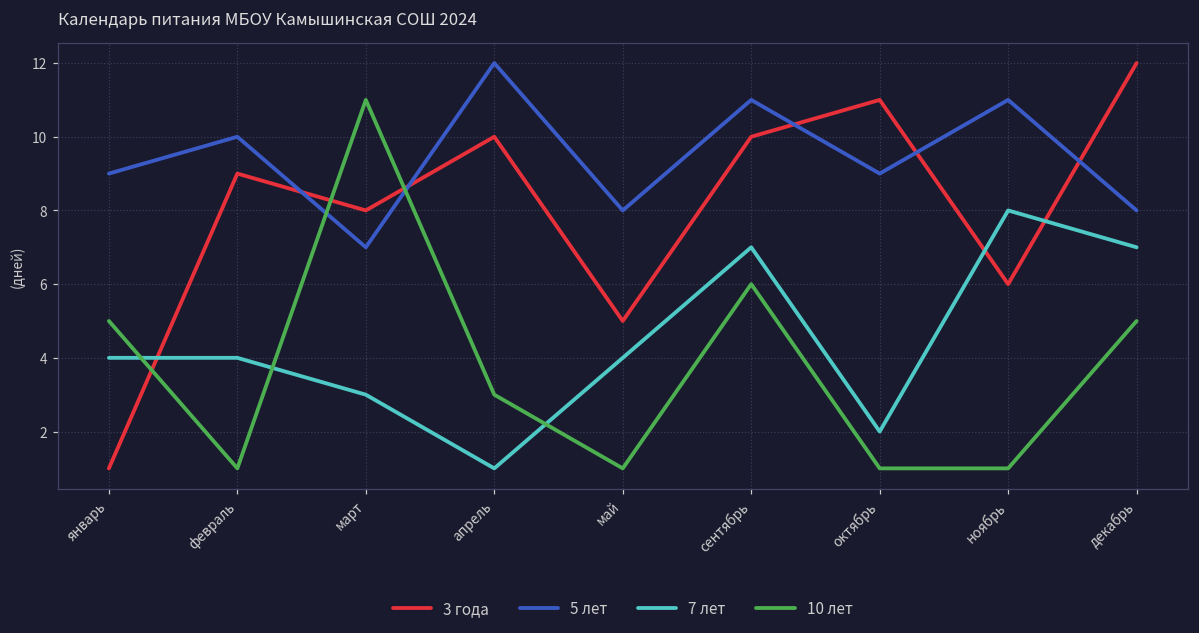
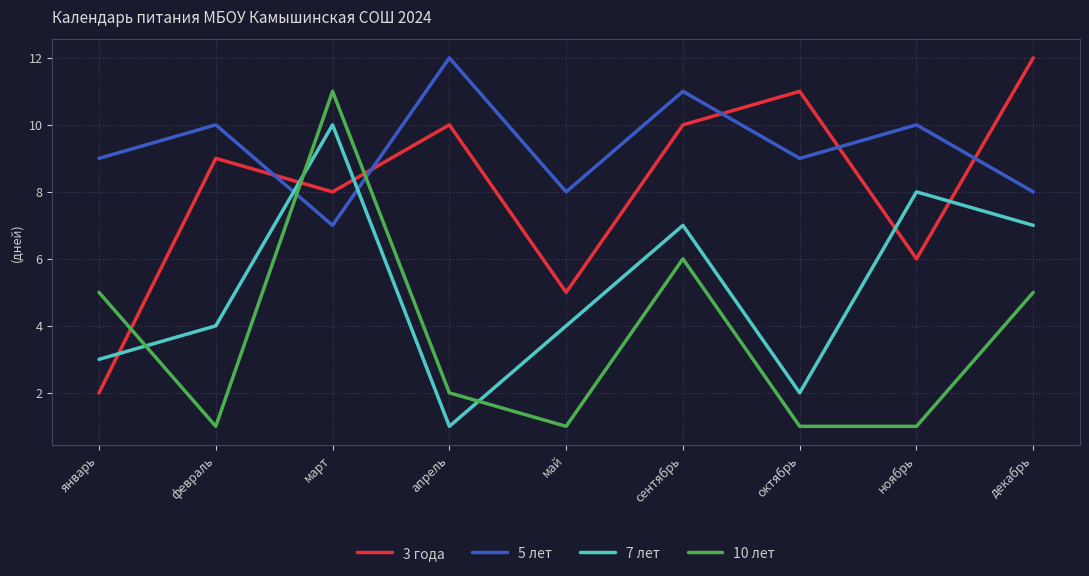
3 года, январь: 1 -> 2
7 лет, январь: 4 -> 3
7 лет, март: 3 -> 10
10 лет, апрель: 3 -> 2
5 лет, ноябрь: 11 -> 10
